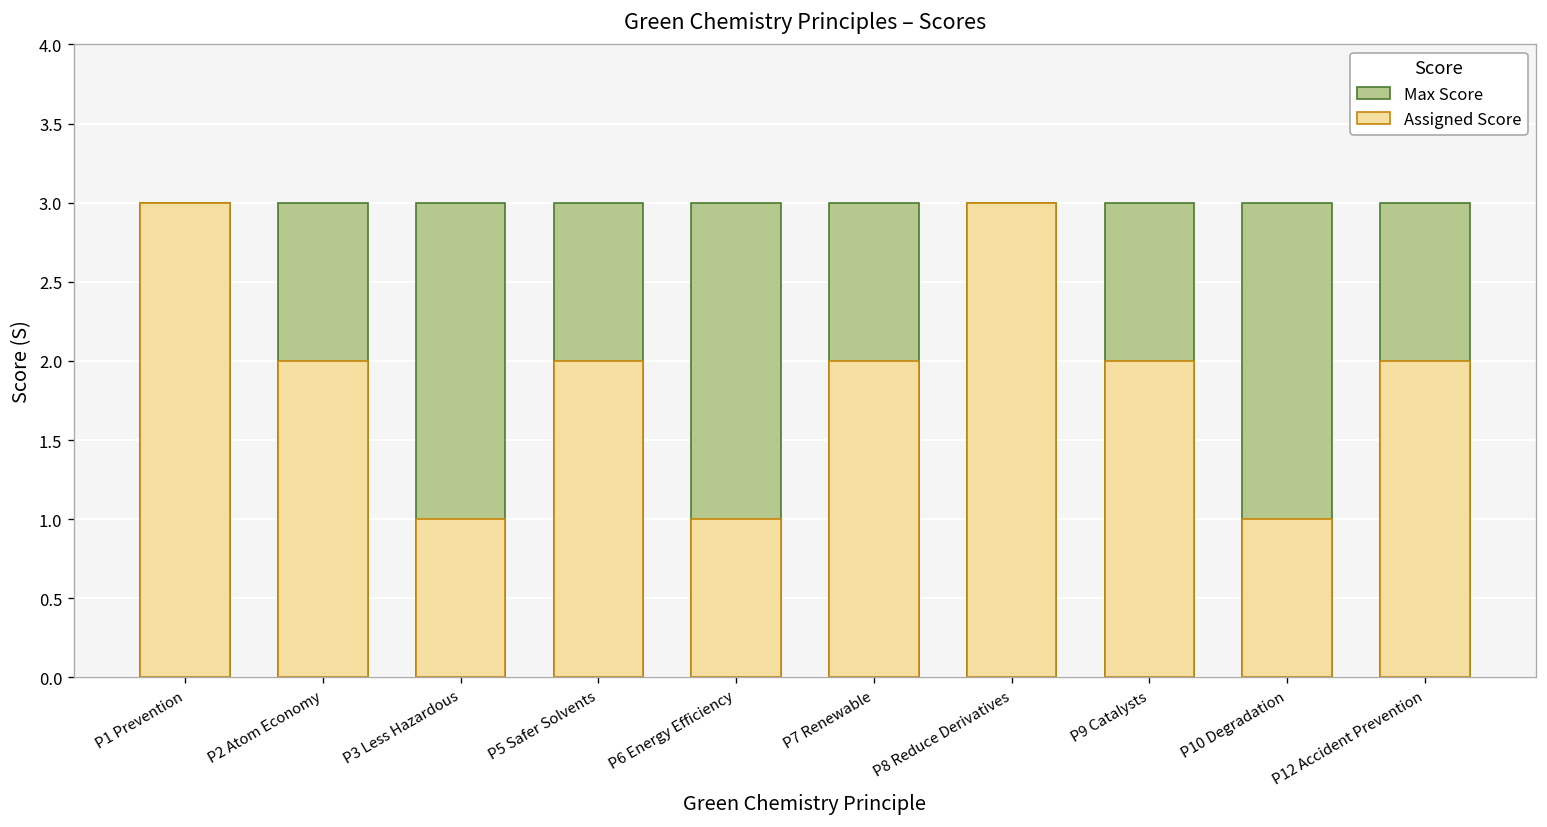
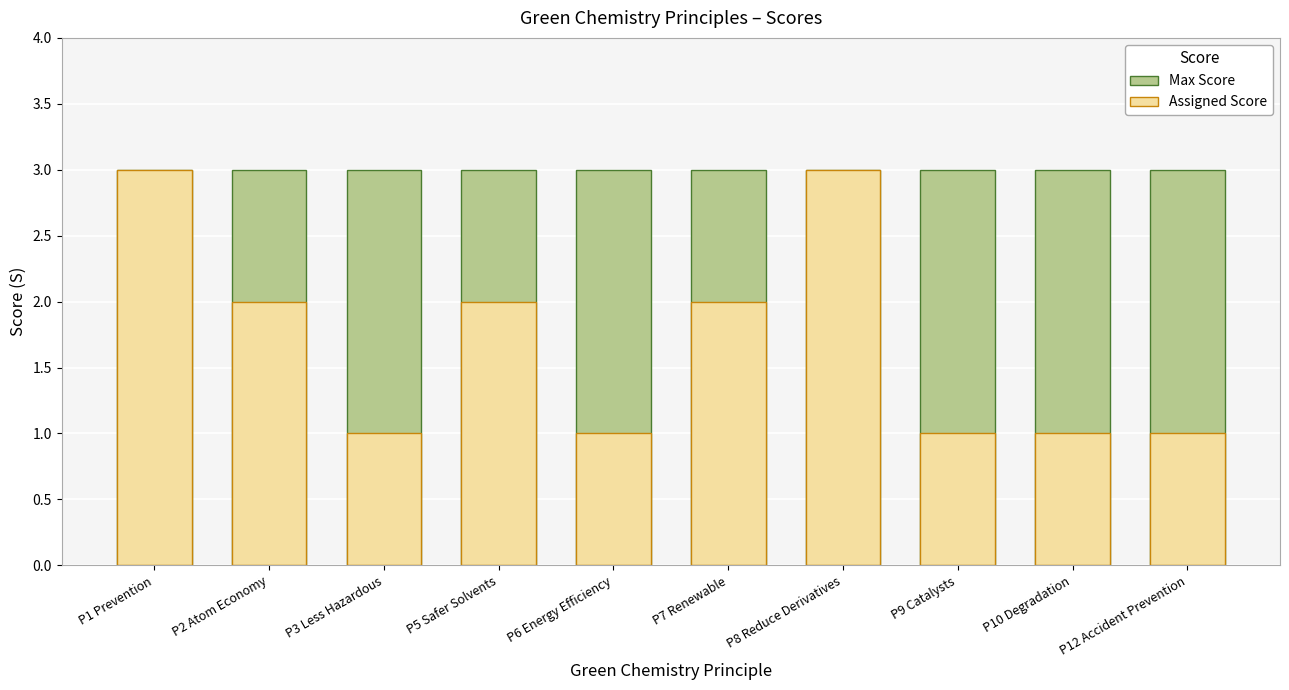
Assigned Score, P9 Catalysts: 2 -> 1
Assigned Score, P12 Accident Prevention: 2 -> 1
